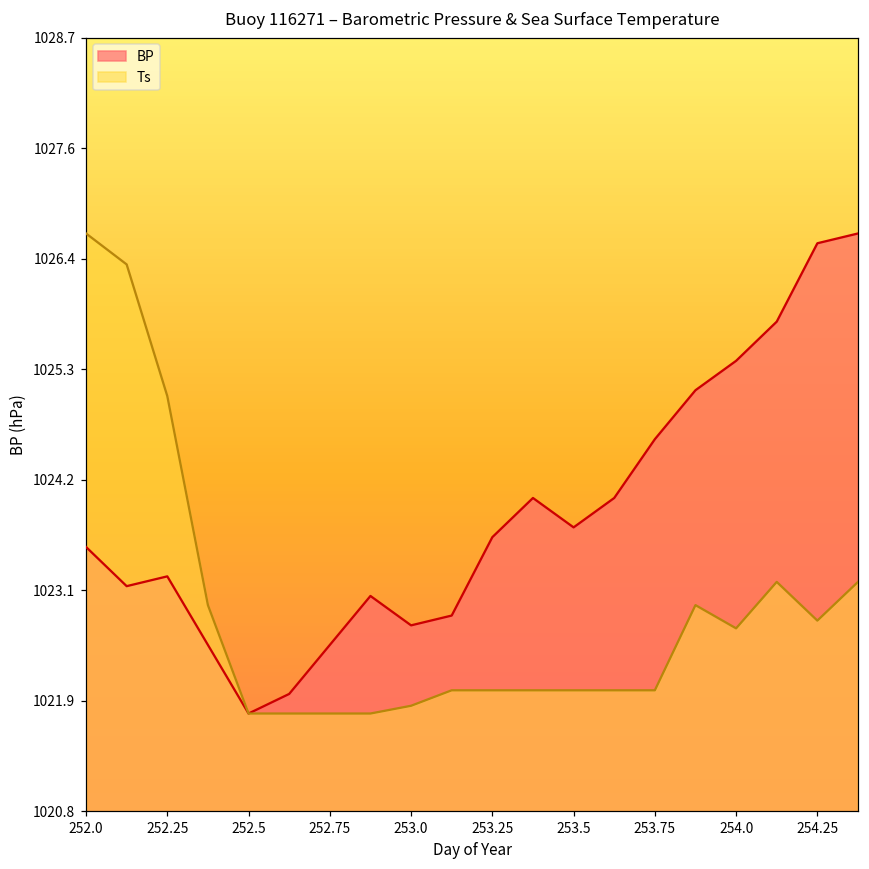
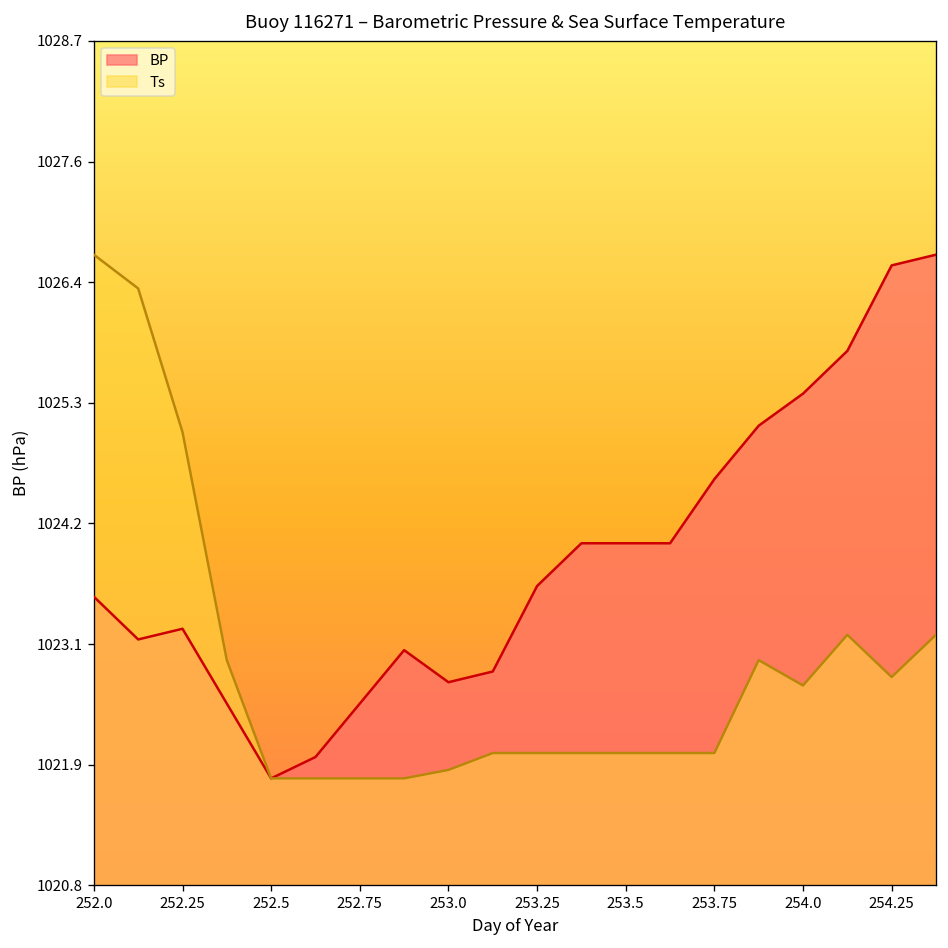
BP, 253.5: 1023.7 -> 1024.0
